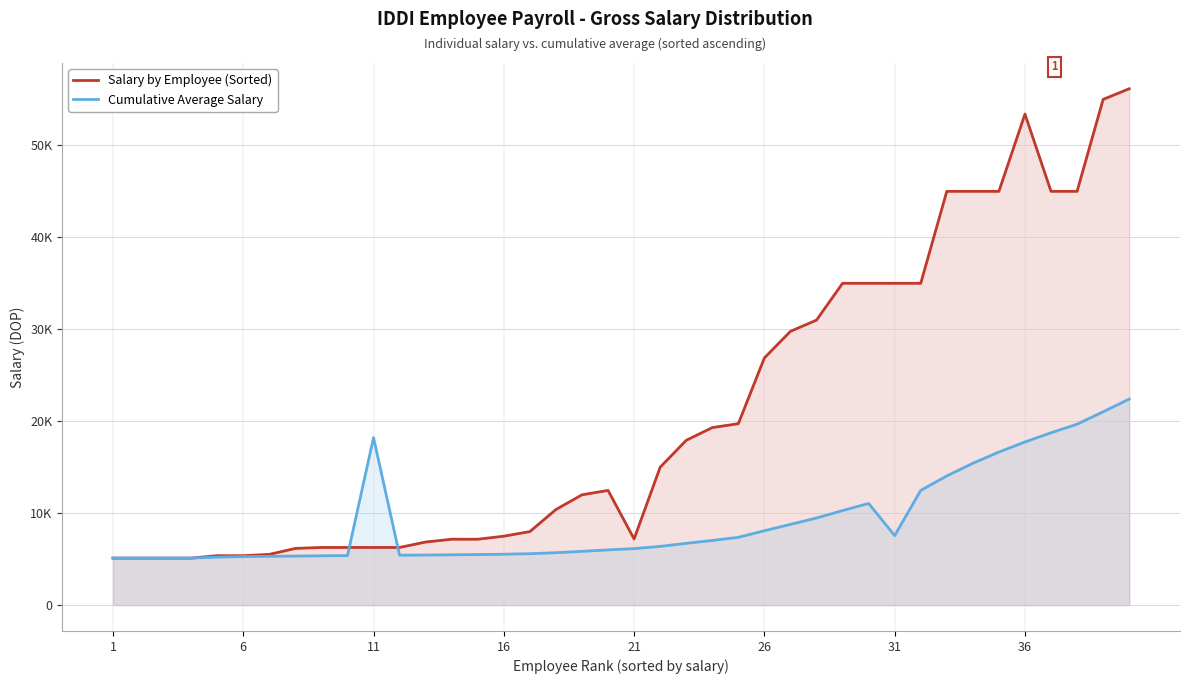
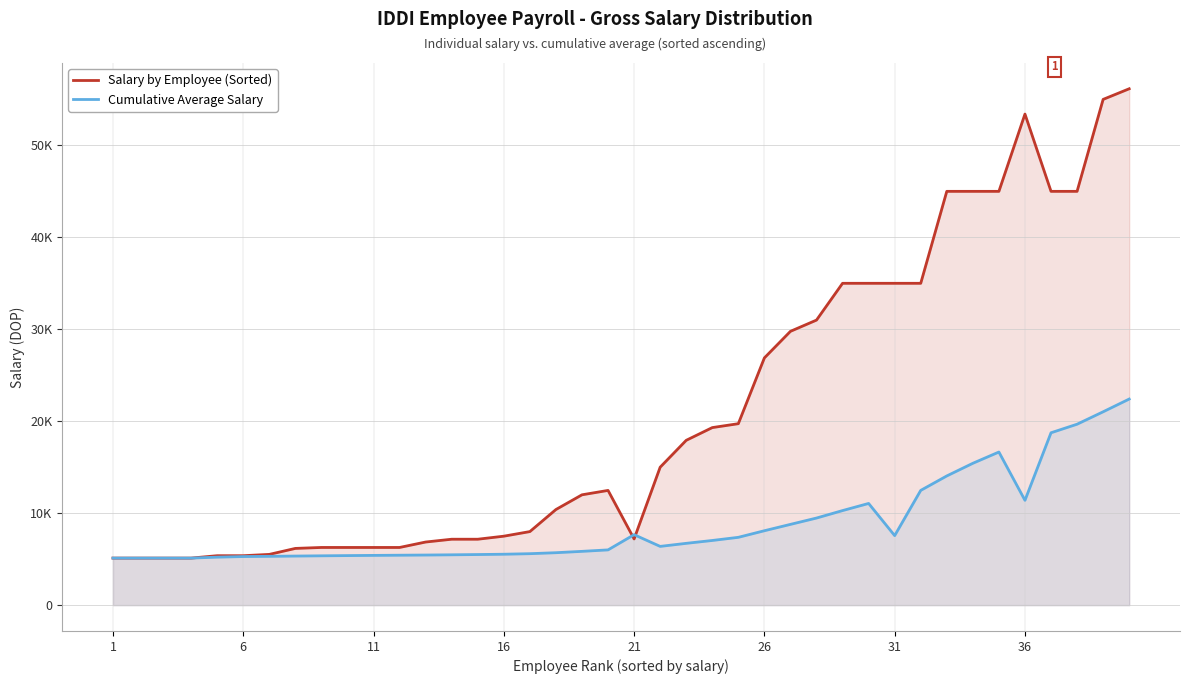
Cumulative Average Salary, 11: 18000 -> 5000
Cumulative Average Salary, 21: 6000 -> 8000
Cumulative Average Salary, 36: 18000 -> 11000
